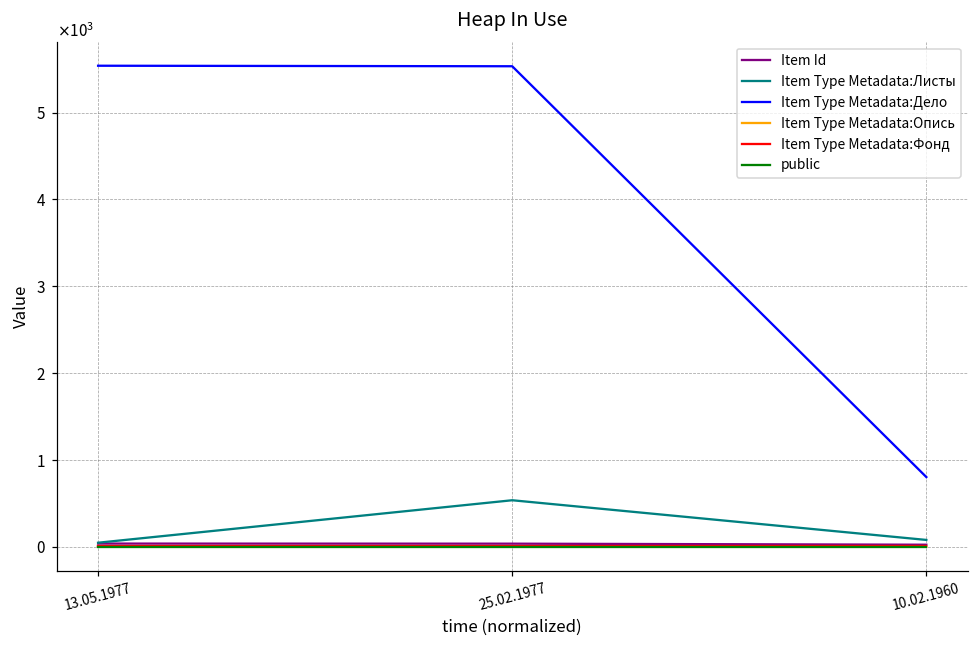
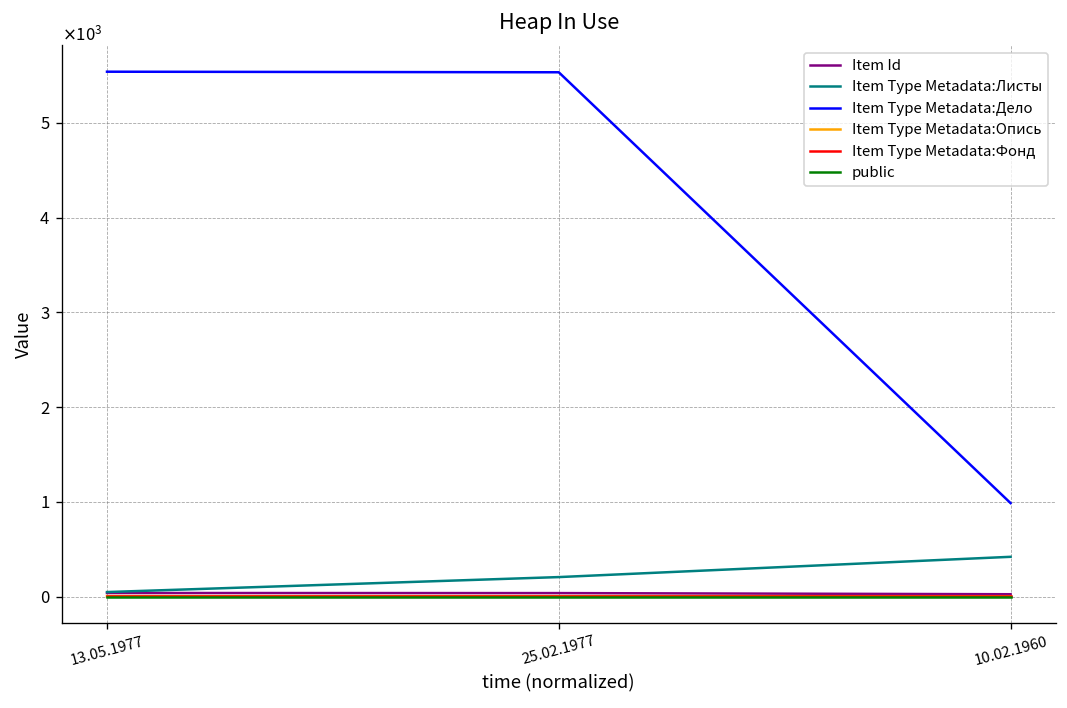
Item Type Metadata:Листы, 25.02.1977: 500 -> 200
Item Type Metadata:Листы, 10.02.1960: 100 -> 400
Item Type Metadata:Дело, 10.02.1960: 800 -> 1000
